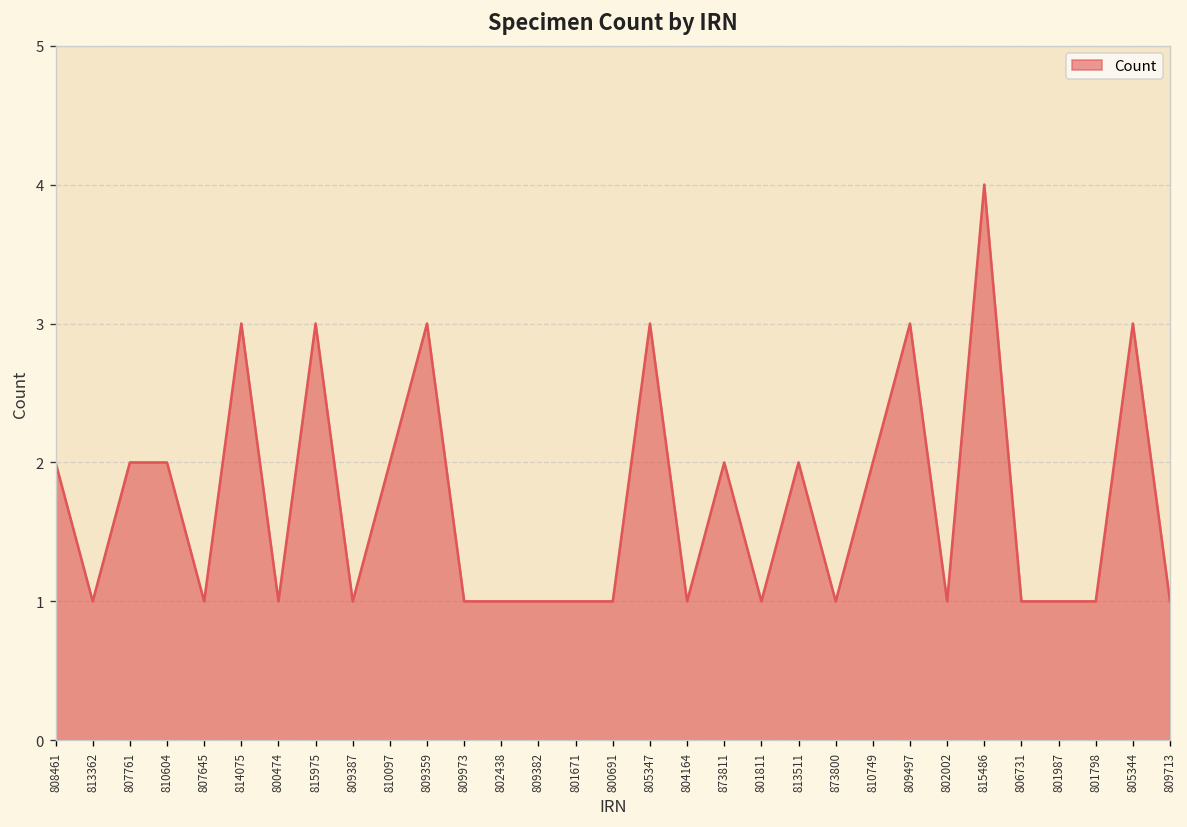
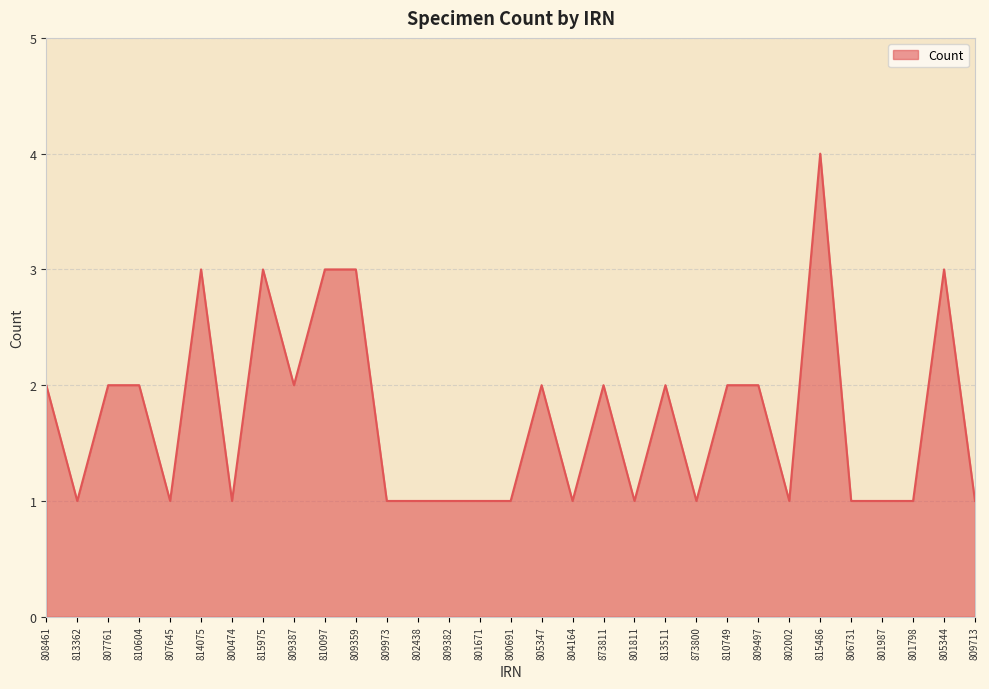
809387: 1 -> 2
810097: 2 -> 3
805347: 3 -> 2
809497: 3 -> 2
